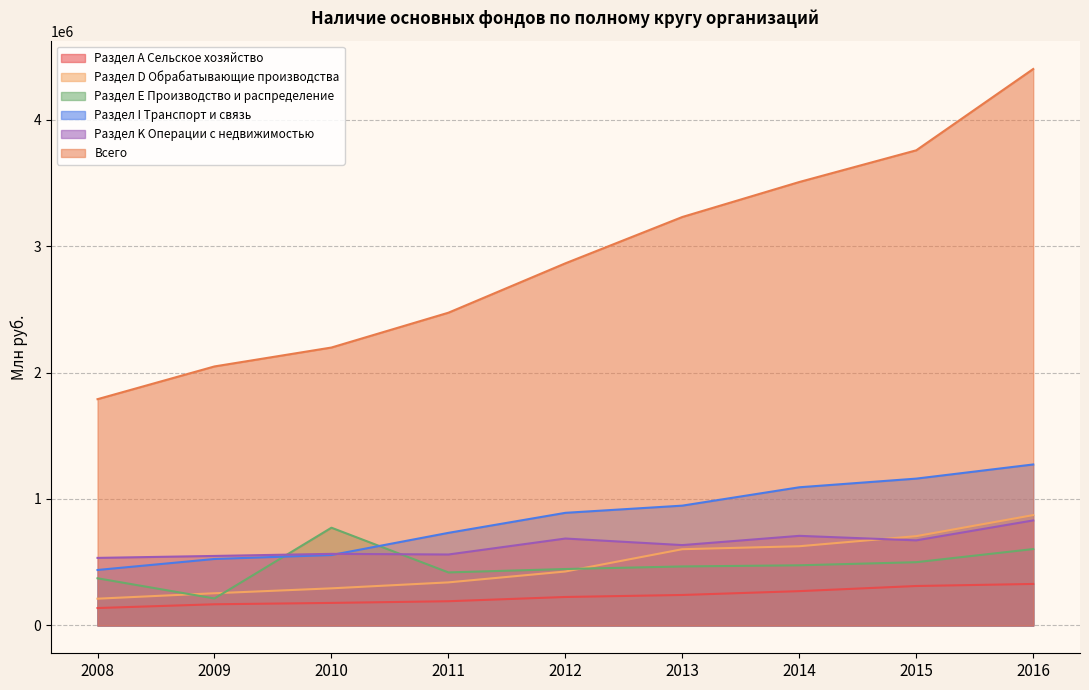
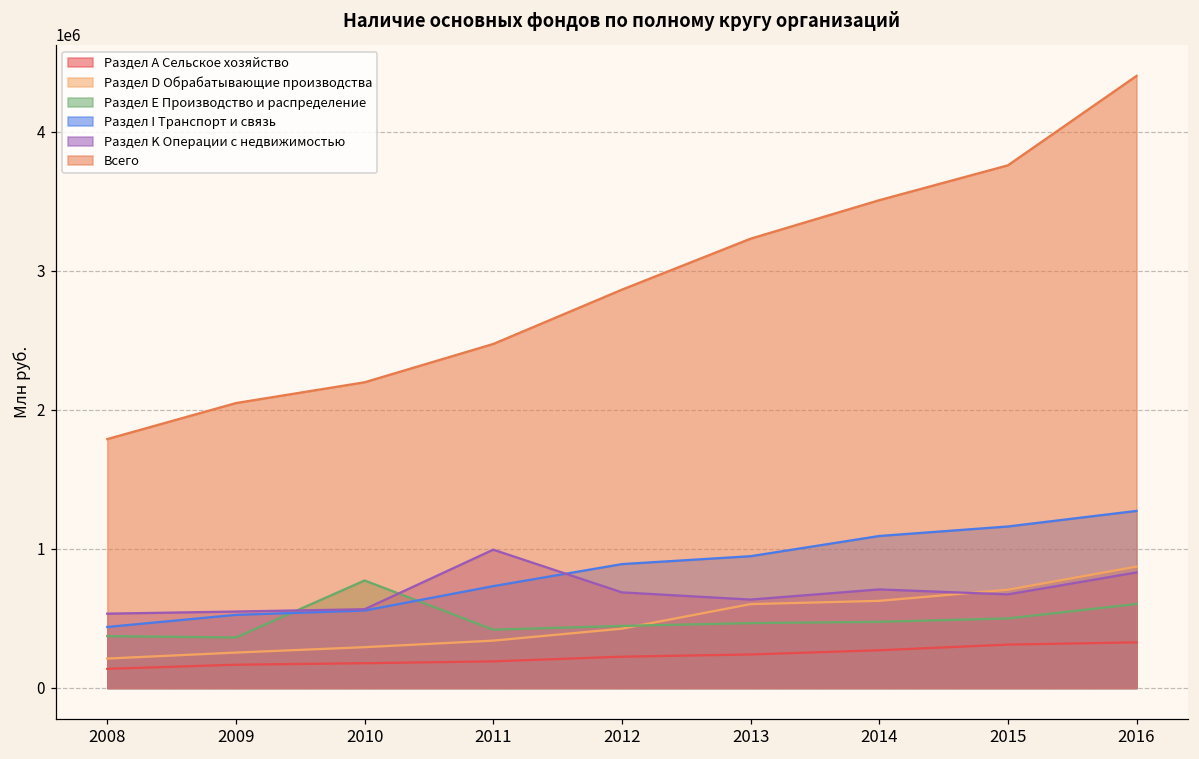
Раздел Е Производство и распределение, 2009: 210000 -> 360000
Раздел K Операции с недвижимостью, 2011: 560000 -> 990000
